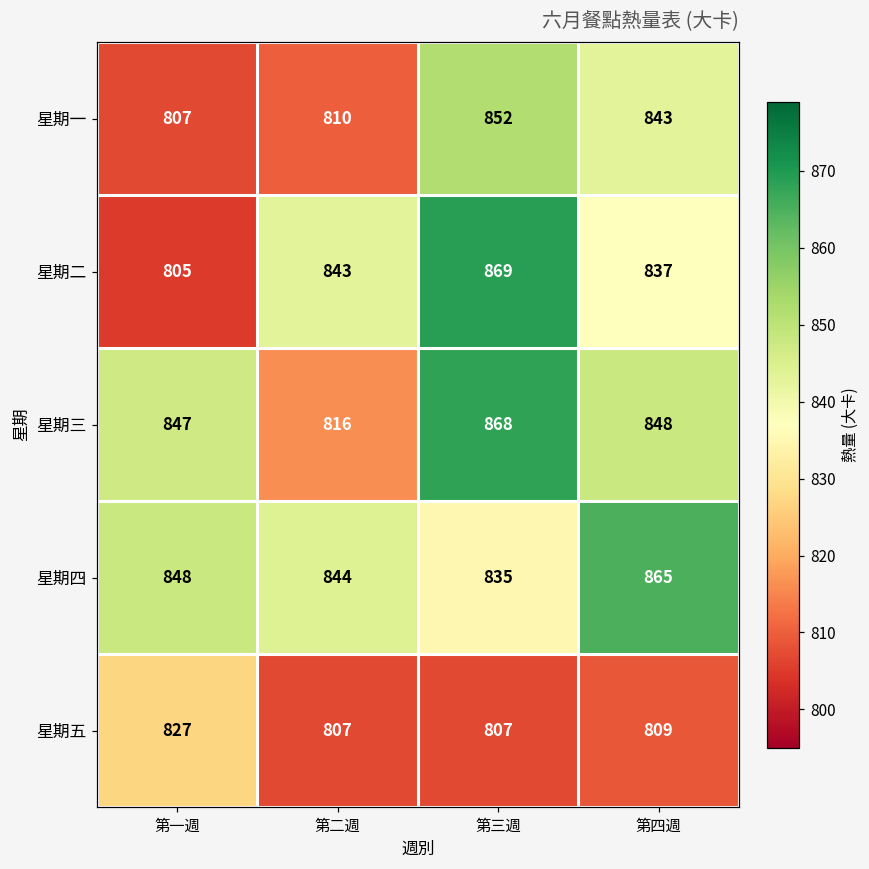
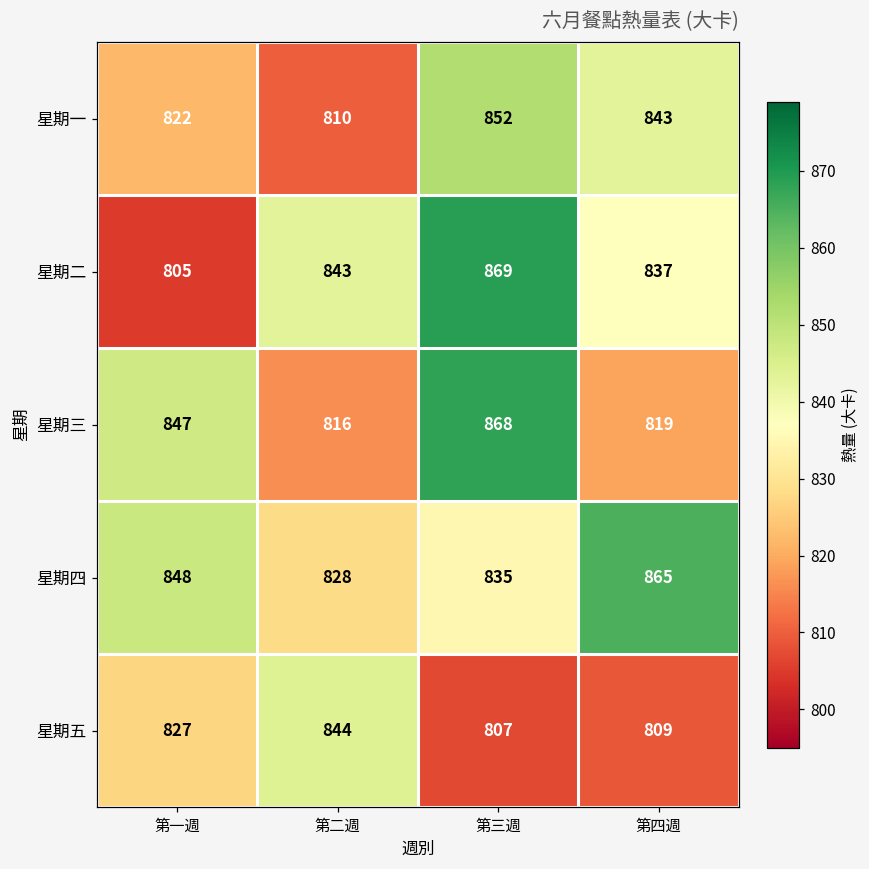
星期一, 第一週: 807 -> 822
星期三, 第四週: 848 -> 819
星期四, 第二週: 844 -> 828
星期五, 第二週: 807 -> 844
